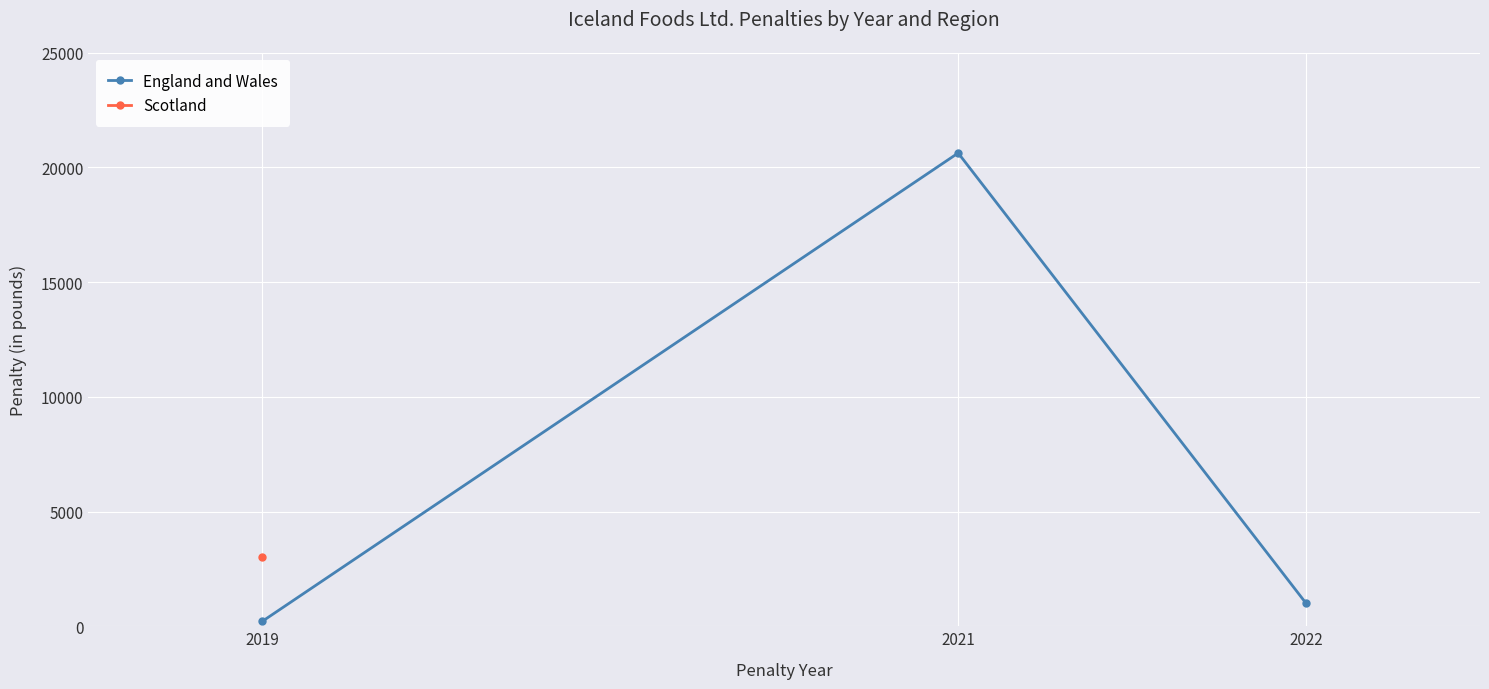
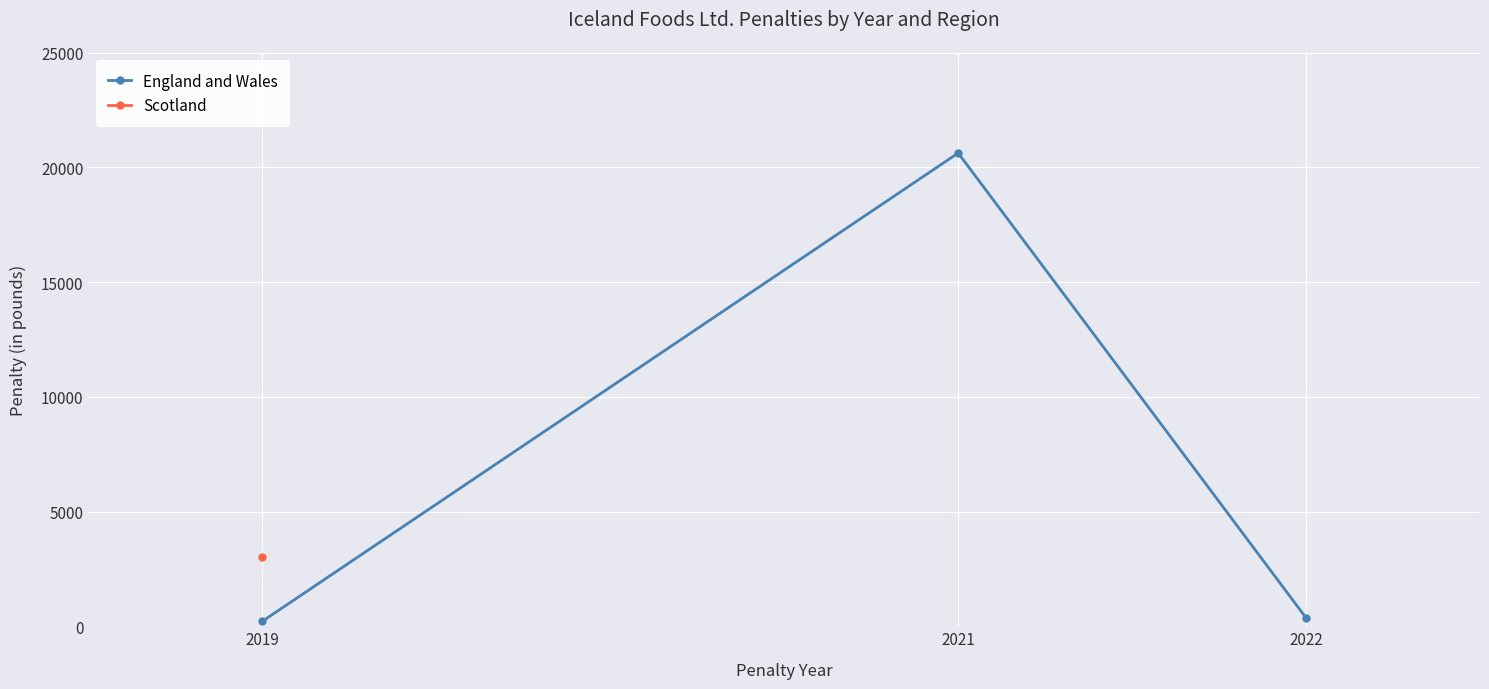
England and Wales, 2022: 1000 -> 400
